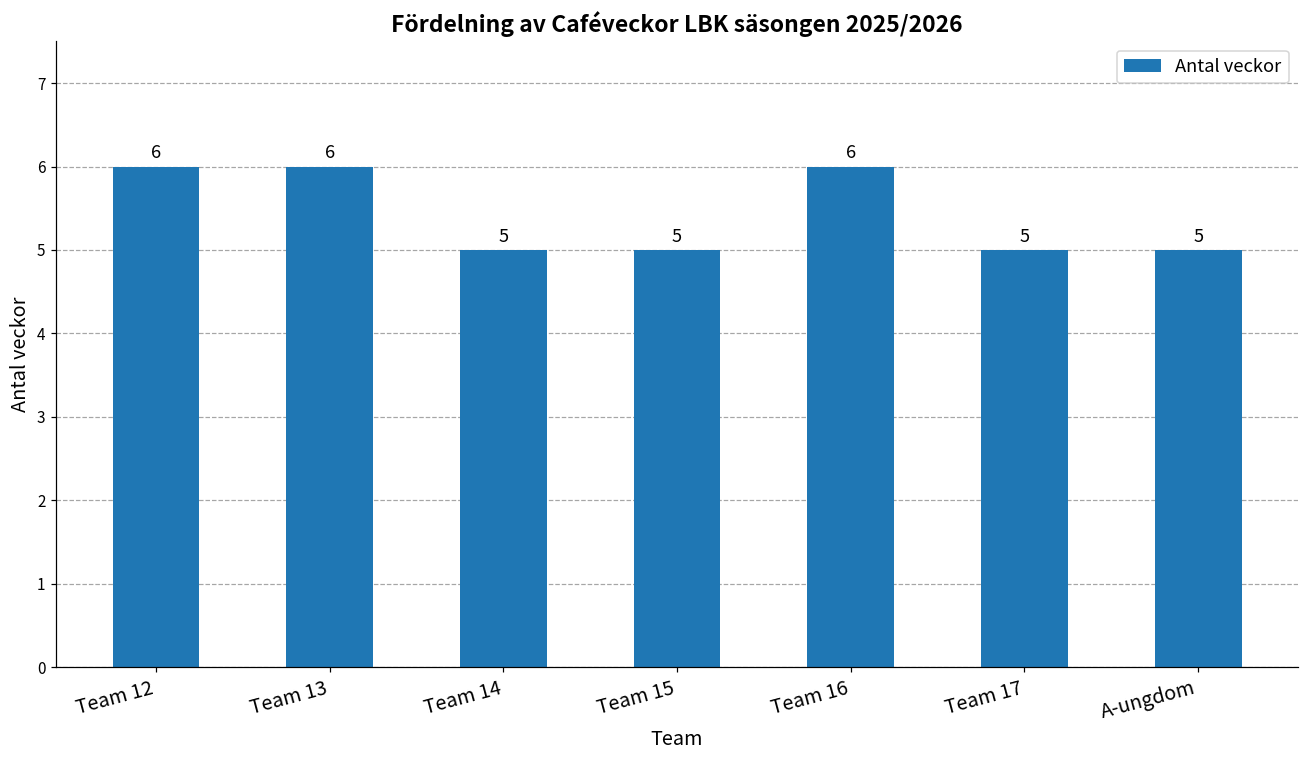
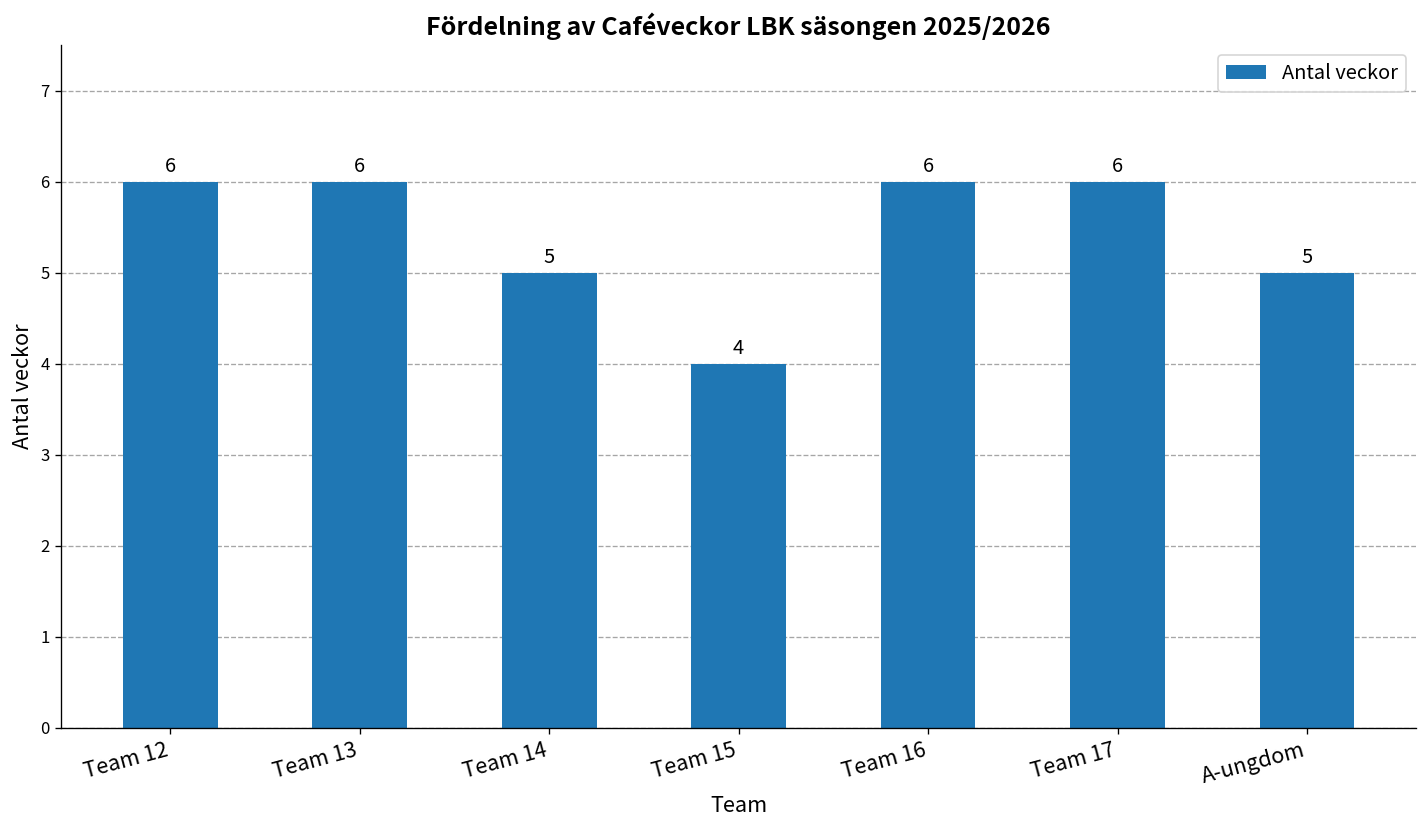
Team 15: 5 -> 4
Team 17: 5 -> 6
